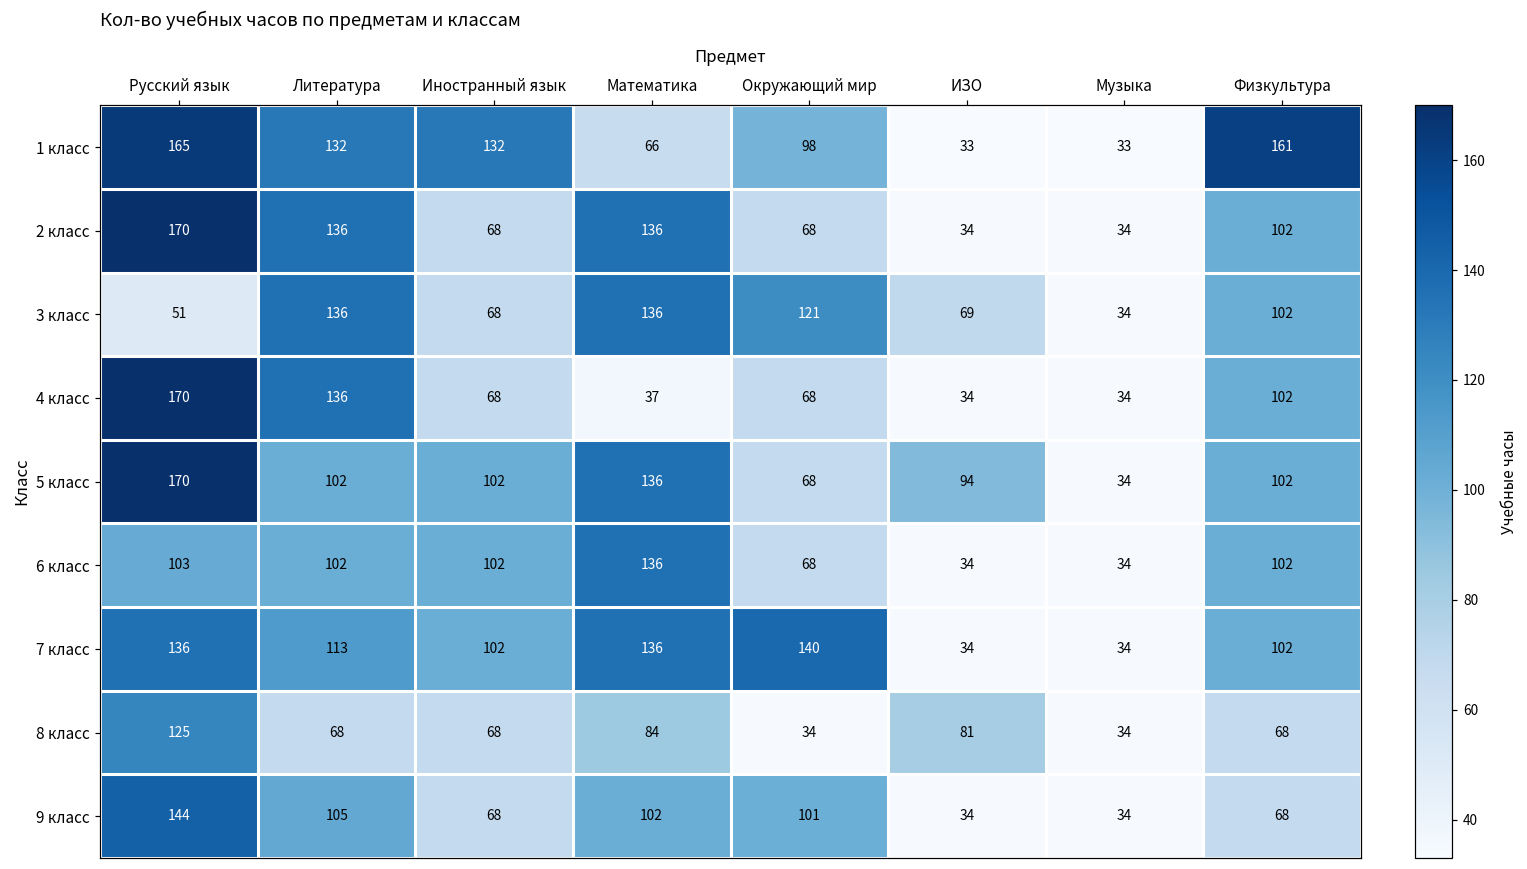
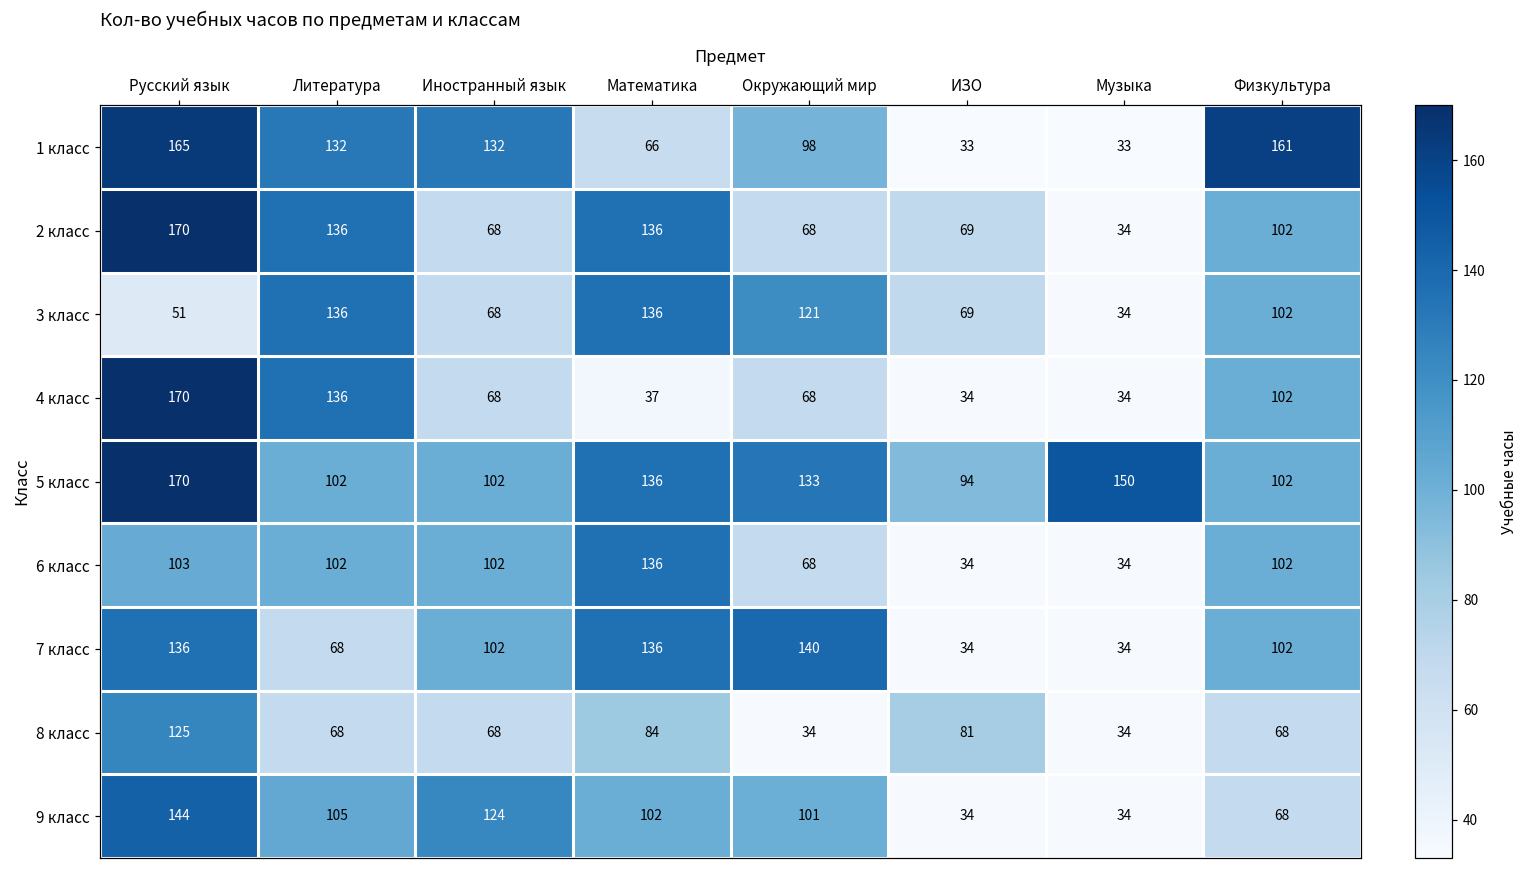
2 класс, ИЗО: 34 -> 69
5 класс, Окружающий мир: 68 -> 133
5 класс, Музыка: 34 -> 150
7 класс, Литература: 113 -> 68
9 класс, Иностранный язык: 68 -> 124
